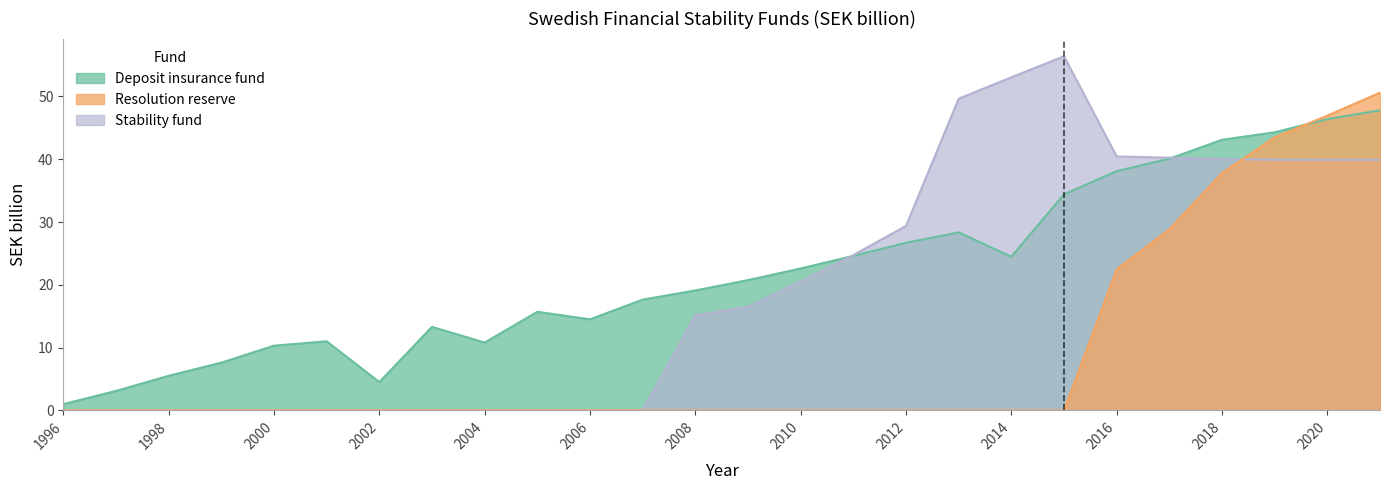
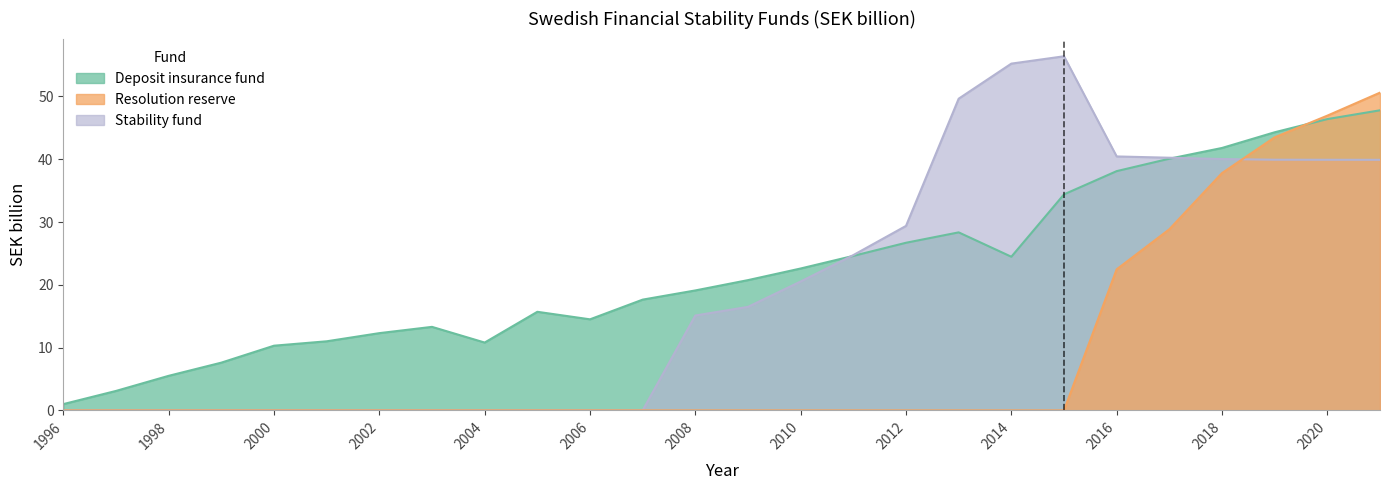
Deposit insurance fund, 2002: 5 -> 12
Stability fund, 2014: 53 -> 55
Deposit insurance fund, 2018: 43 -> 42
